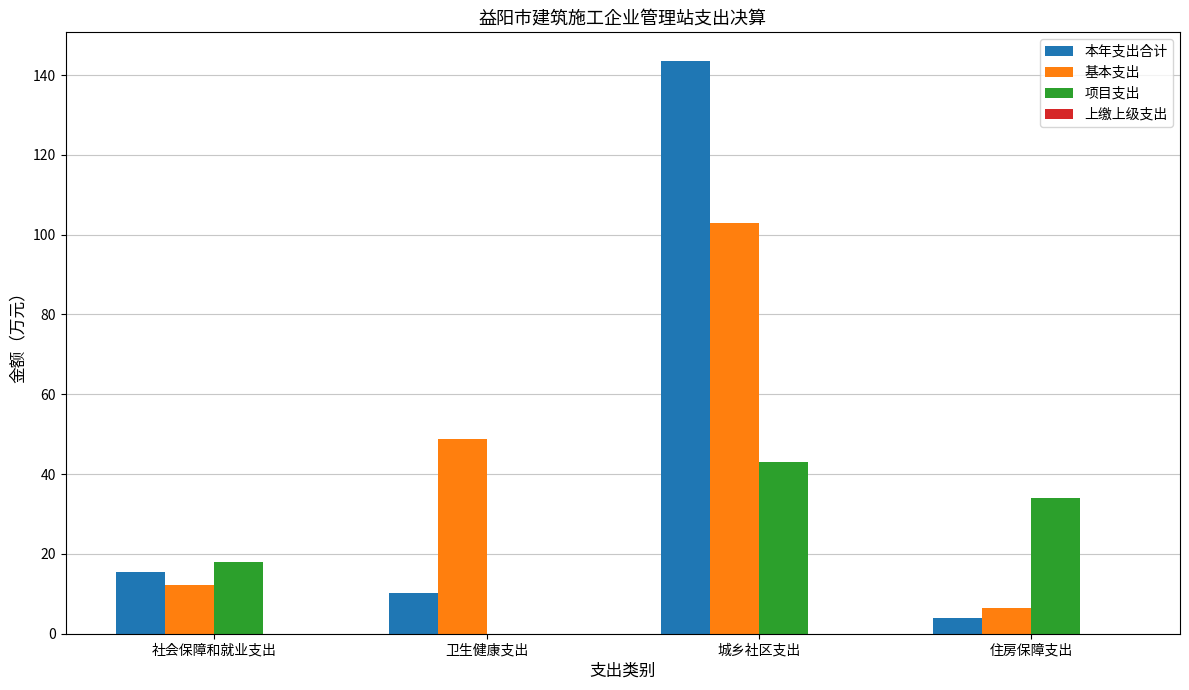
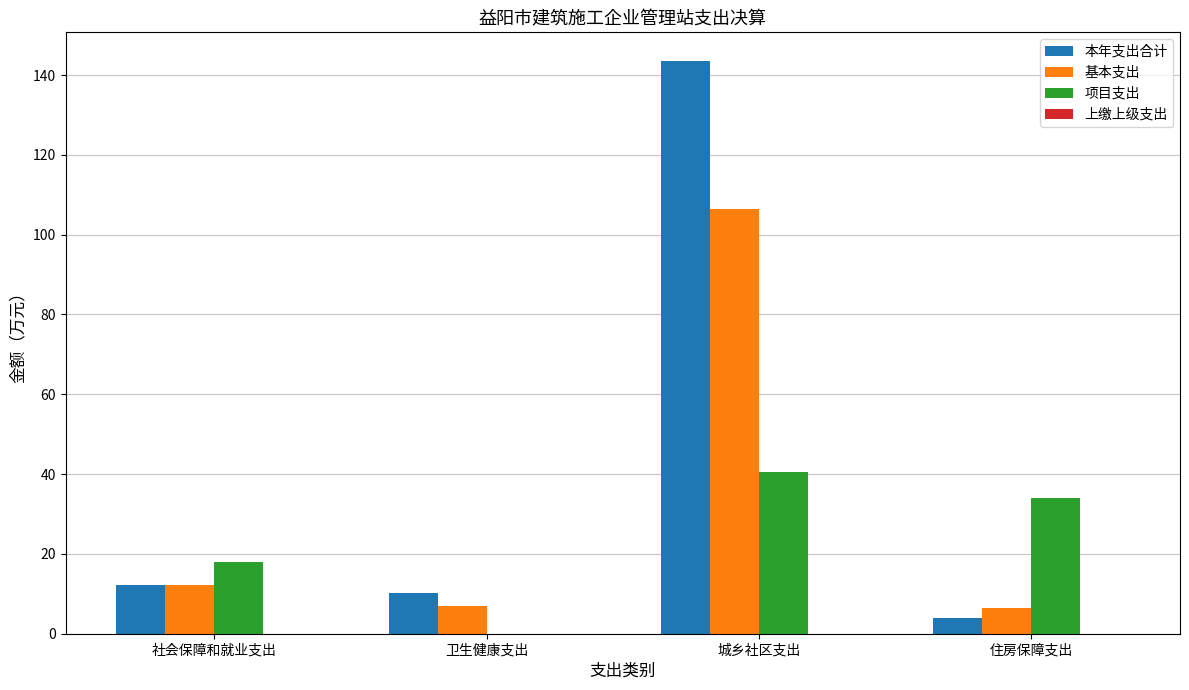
本年支出合计, 社会保障和就业支出: 15 -> 12
基本支出, 卫生健康支出: 49 -> 7
基本支出, 城乡社区支出: 103 -> 106
项目支出, 城乡社区支出: 43 -> 41
